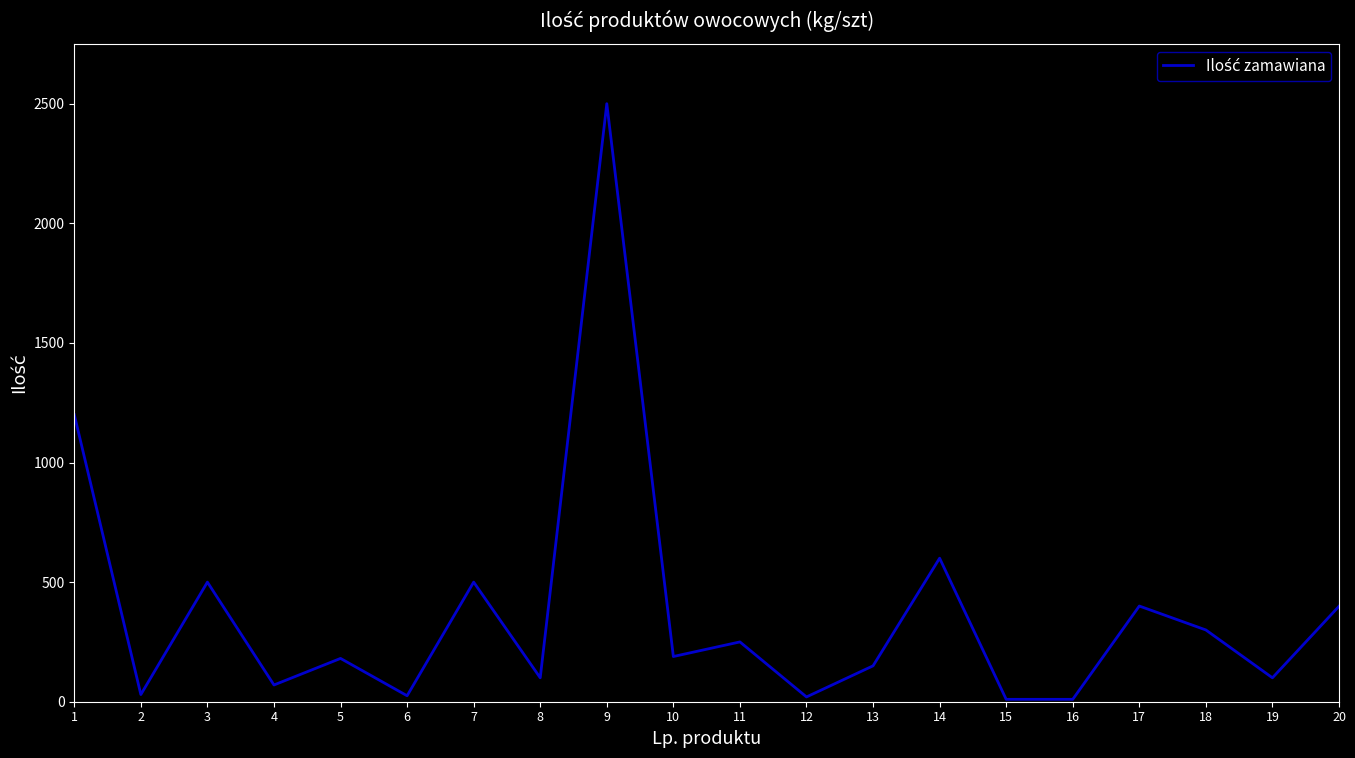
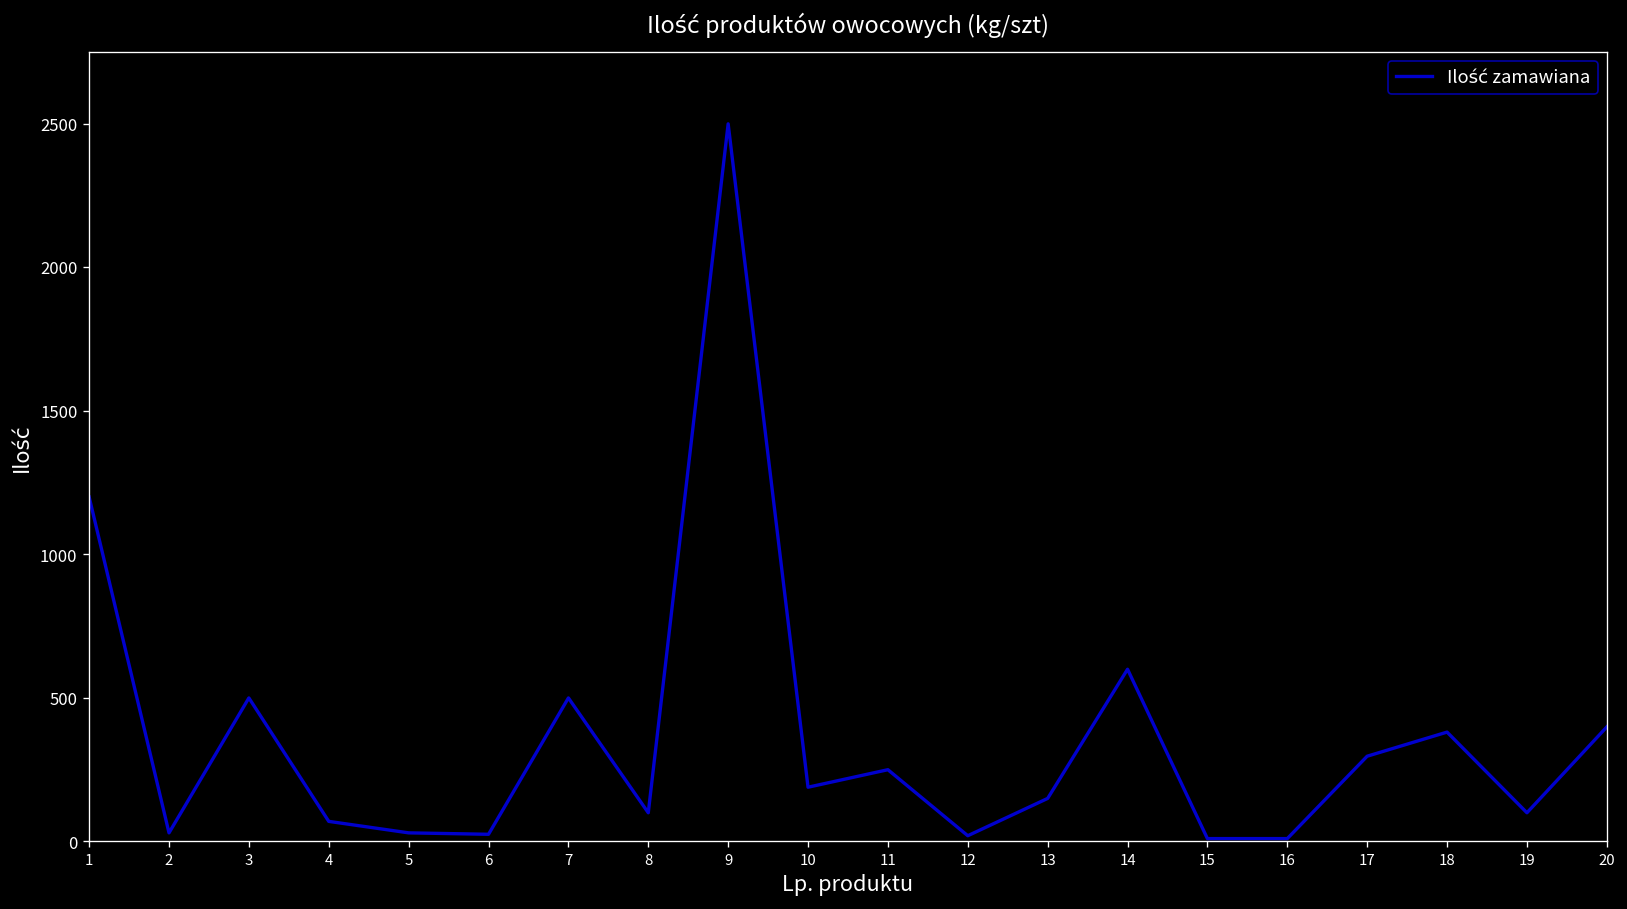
5: 180 -> 30
17: 400 -> 300
18: 300 -> 380
